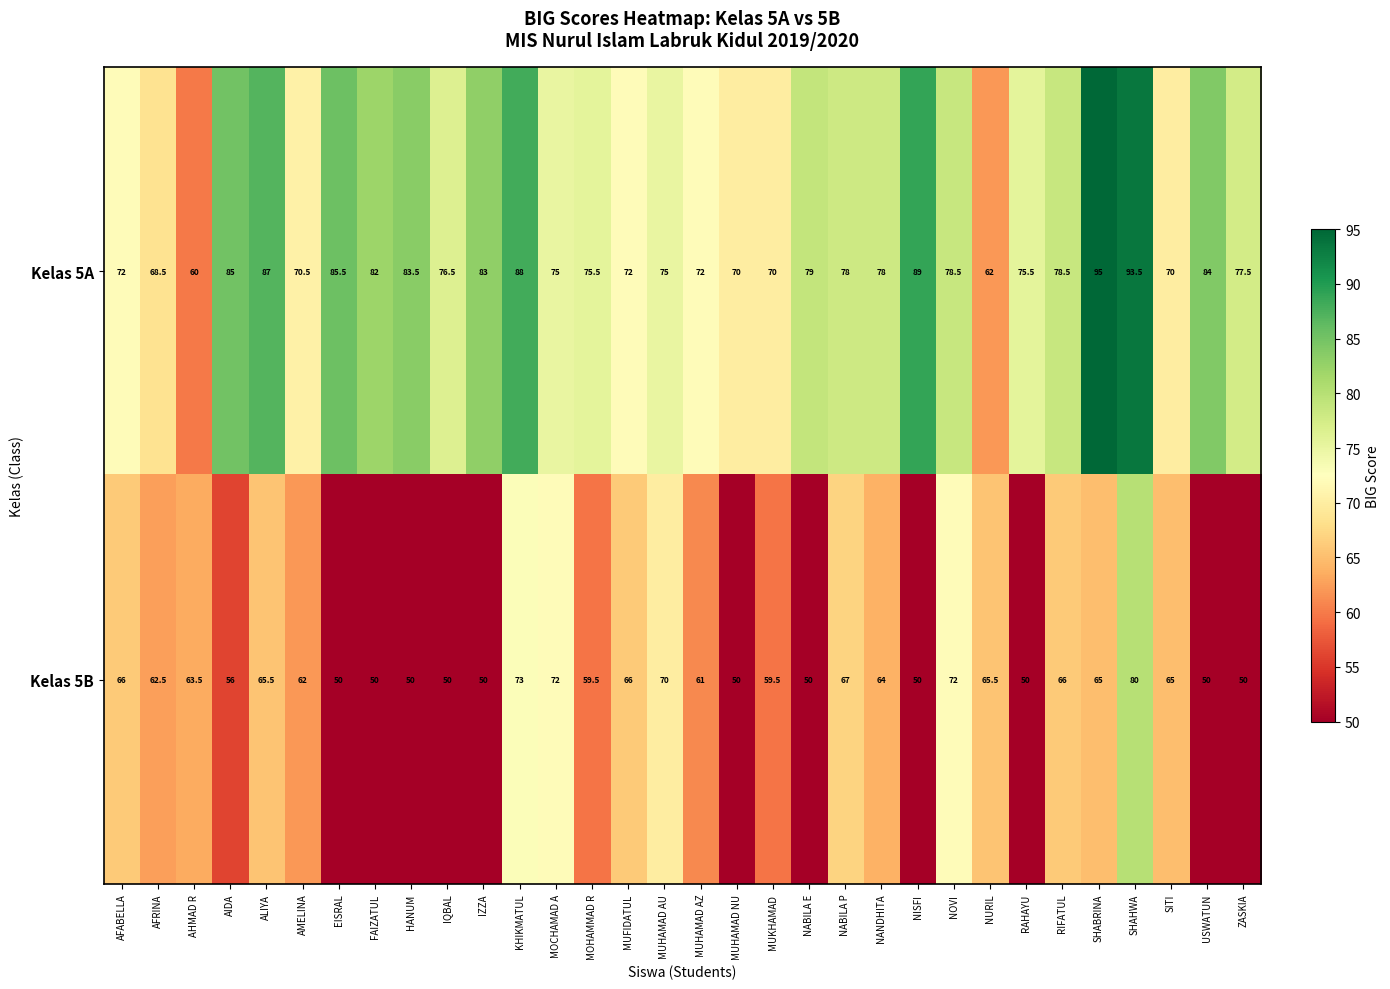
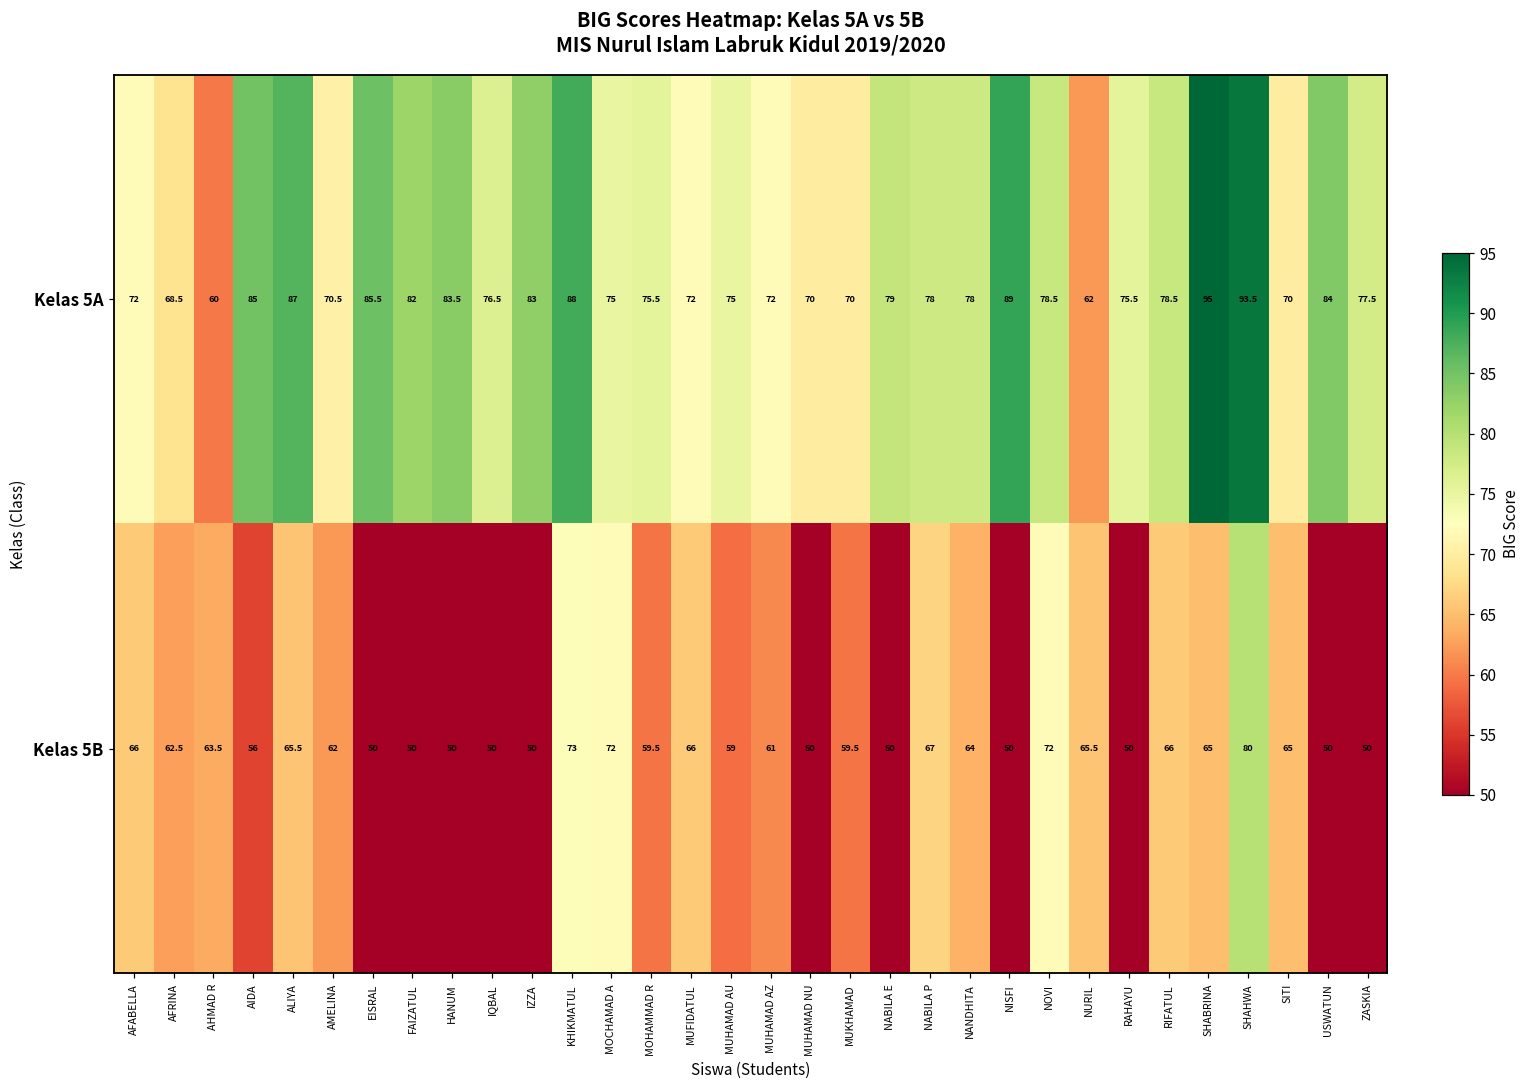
Kelas 5B, MUHAMAD AU: 70 -> 59
